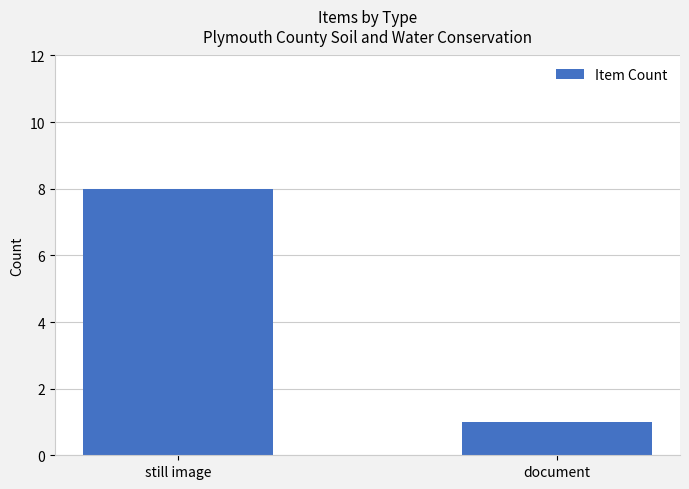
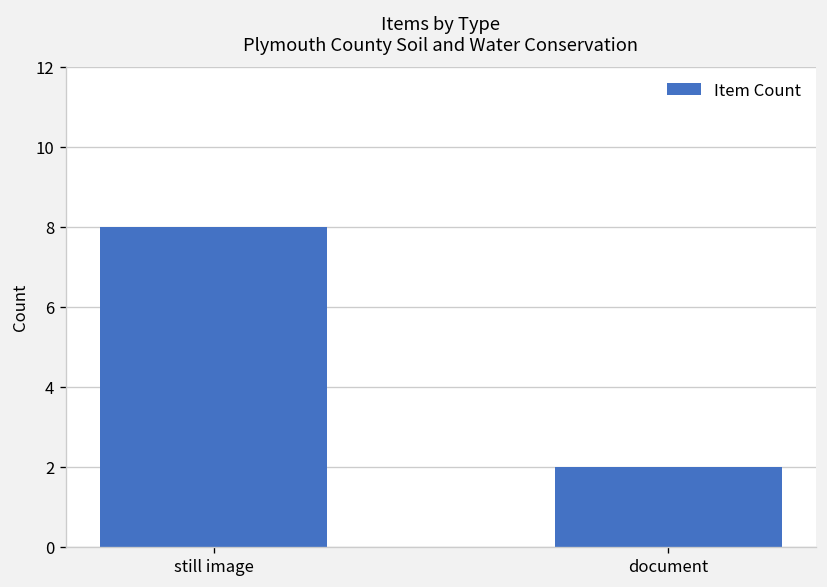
document: 1 -> 2
